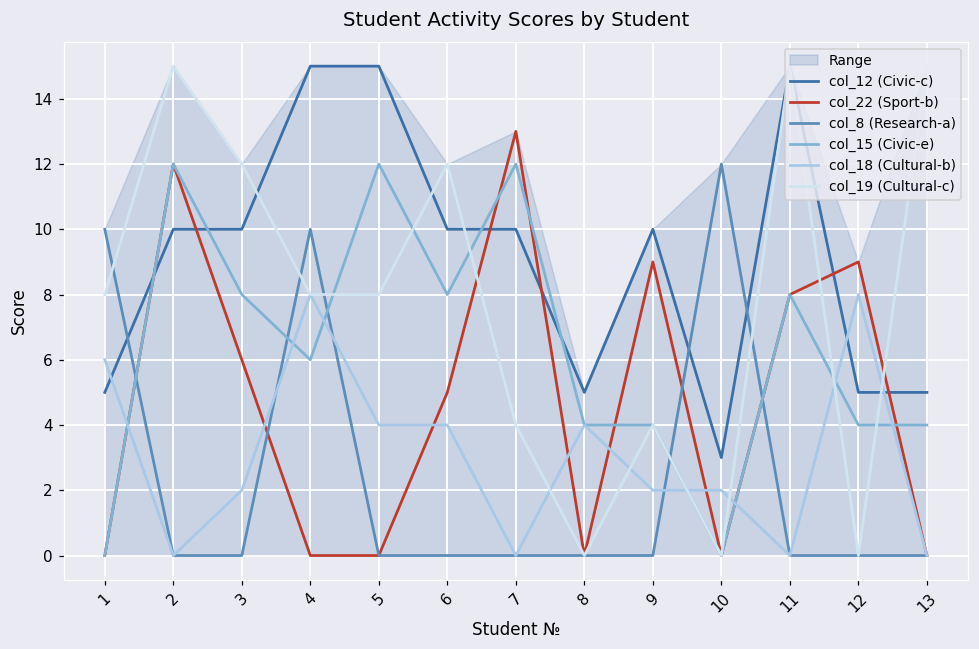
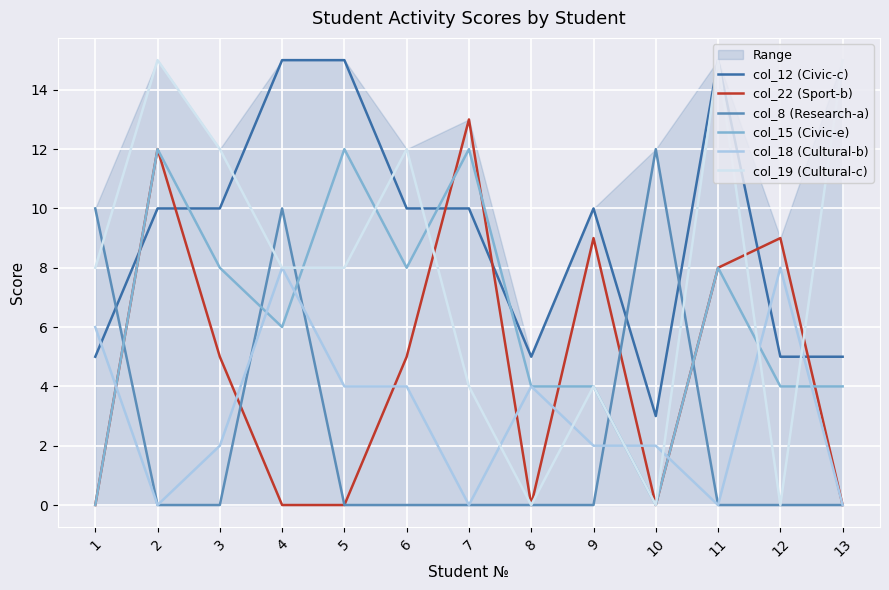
col_22 (Sport-b), 3: 6 -> 5
